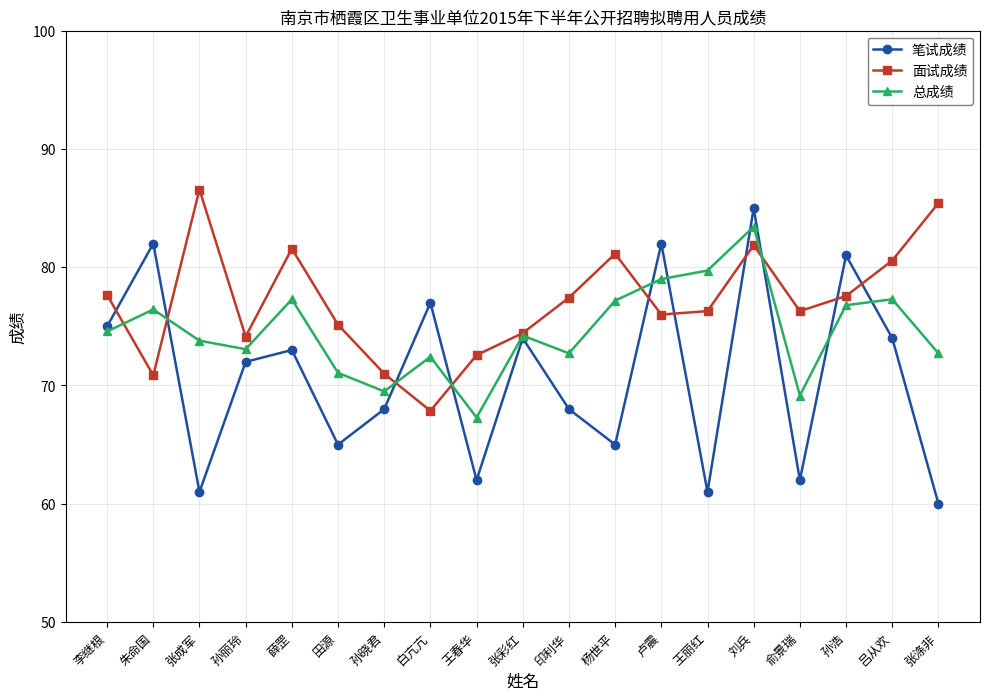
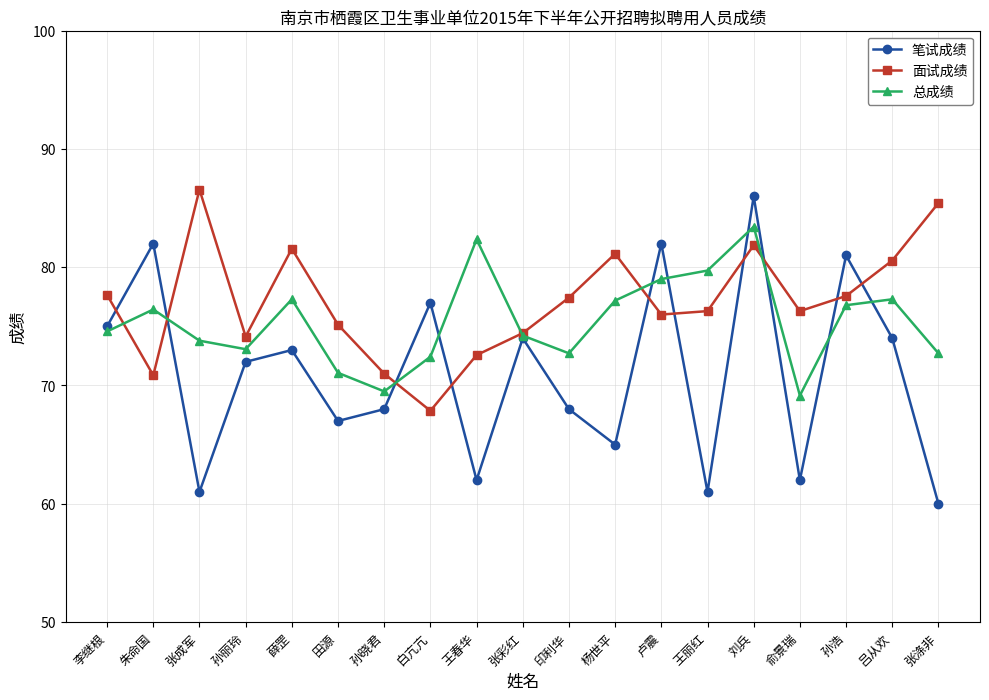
笔试成绩, 田源: 65 -> 67
总成绩, 王春华: 67.3 -> 82.4
笔试成绩, 刘兵: 85 -> 86
